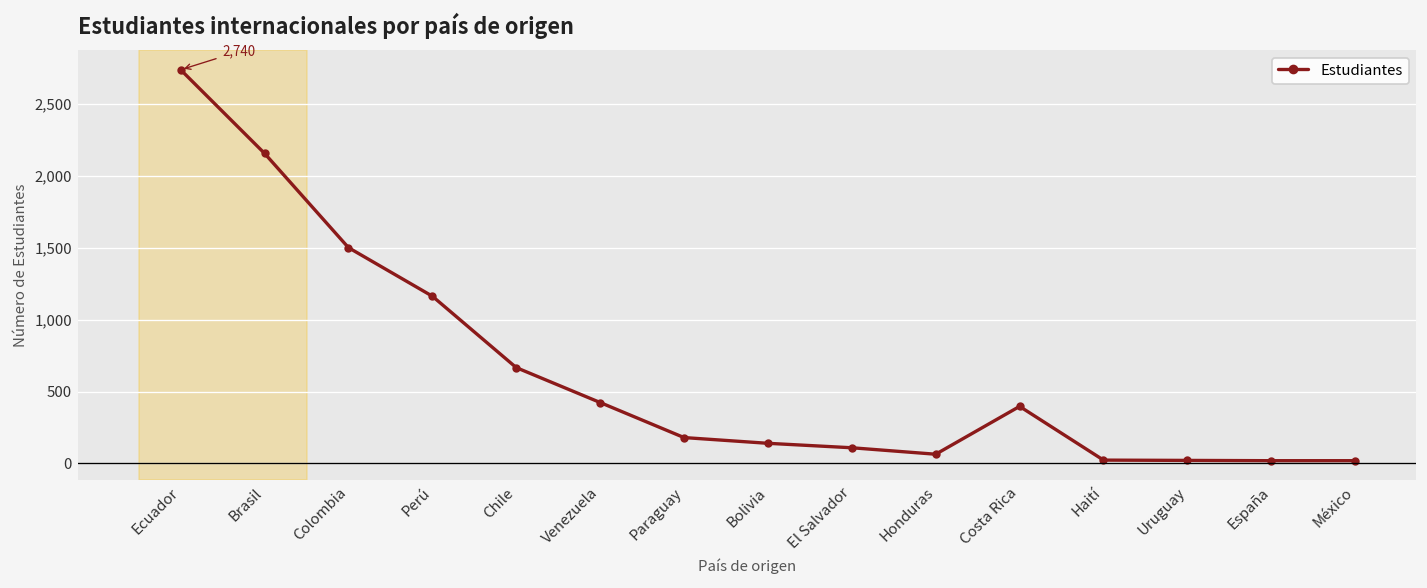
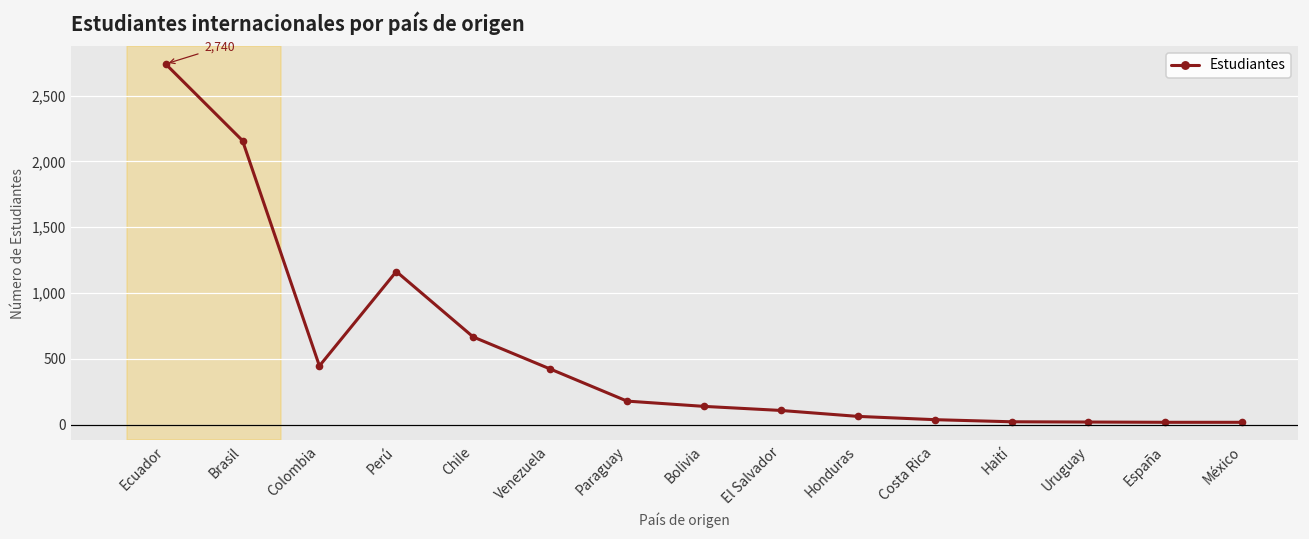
Colombia: 1,500 -> 450
Costa Rica: 400 -> 40
